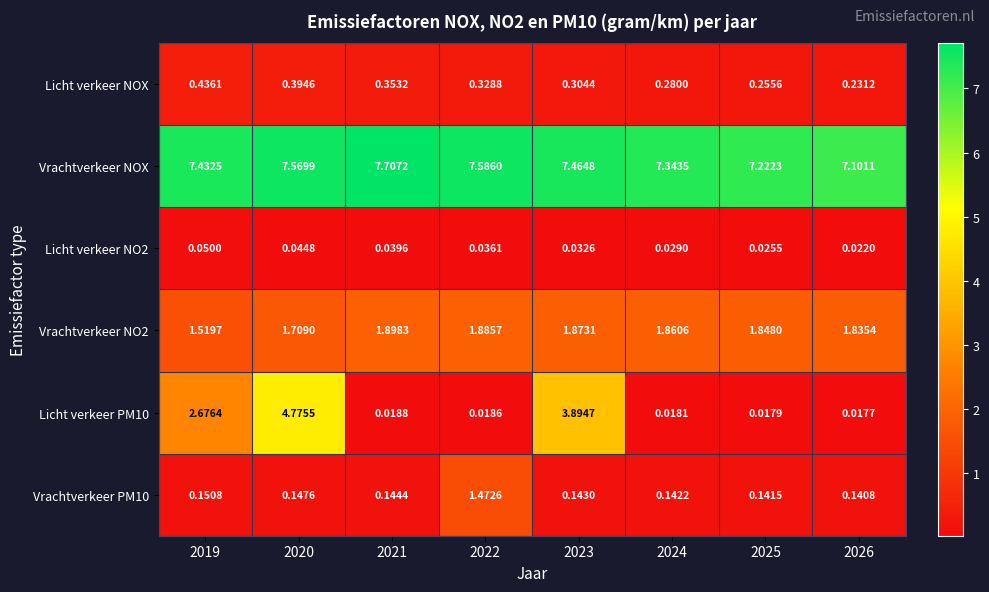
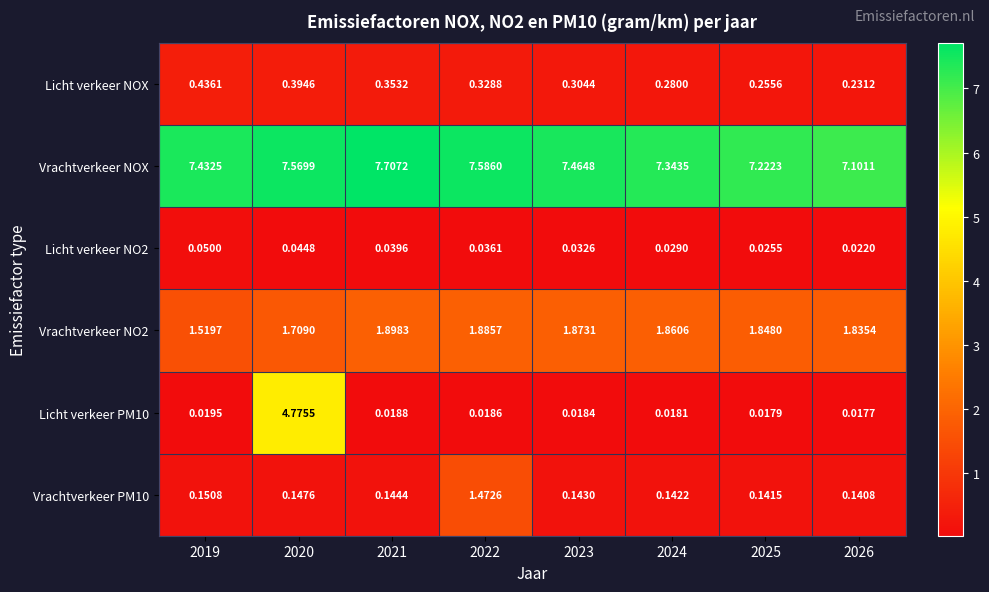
Licht verkeer PM10, 2019: 2.6764 -> 0.0195
Licht verkeer PM10, 2023: 3.8947 -> 0.0184
